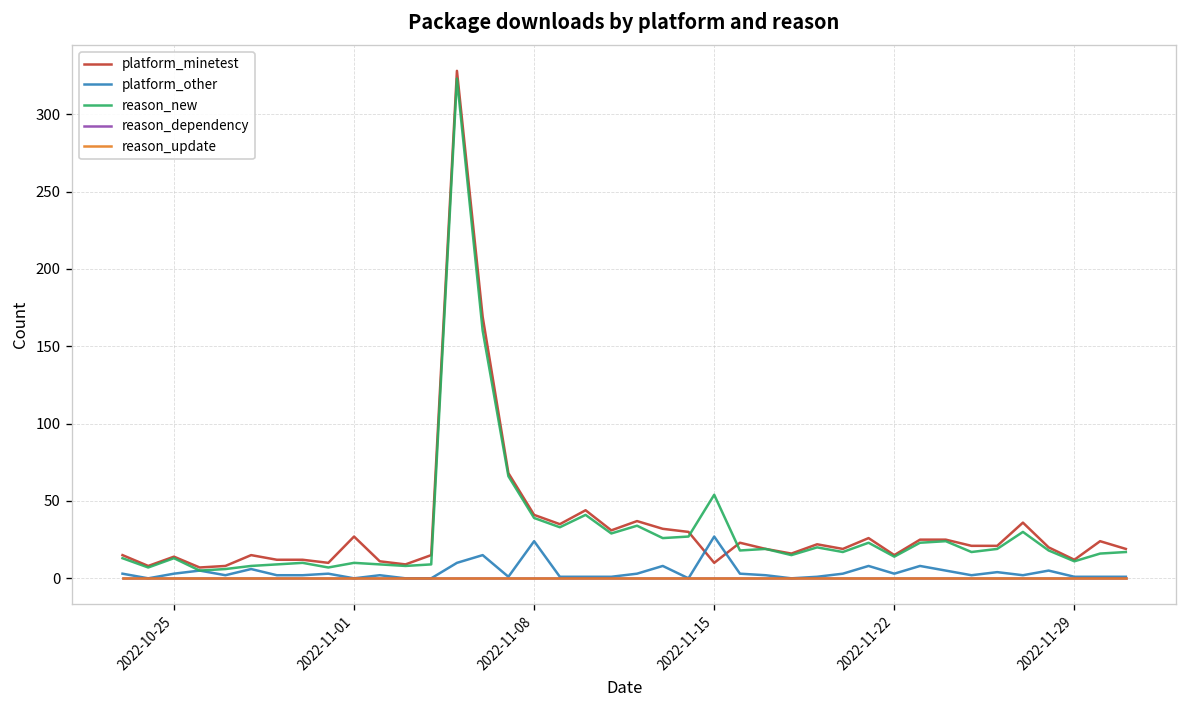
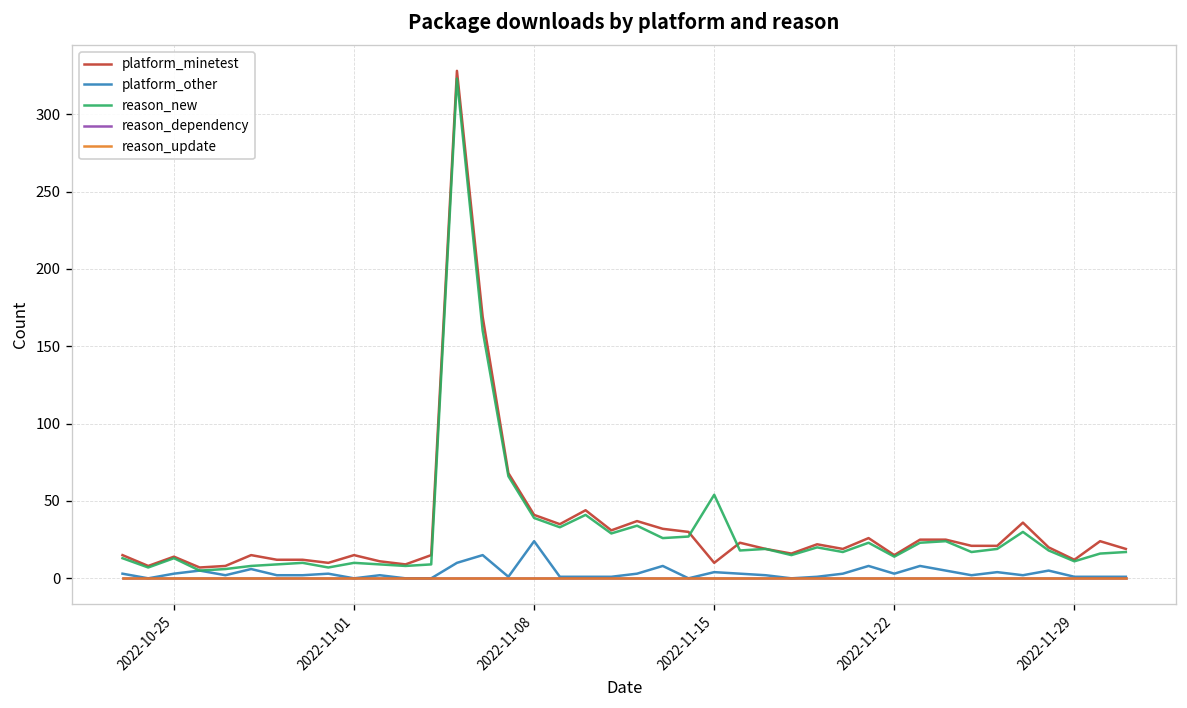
platform_minetest, 2022-11-01: 27 -> 15
platform_other, 2022-11-15: 27 -> 4
